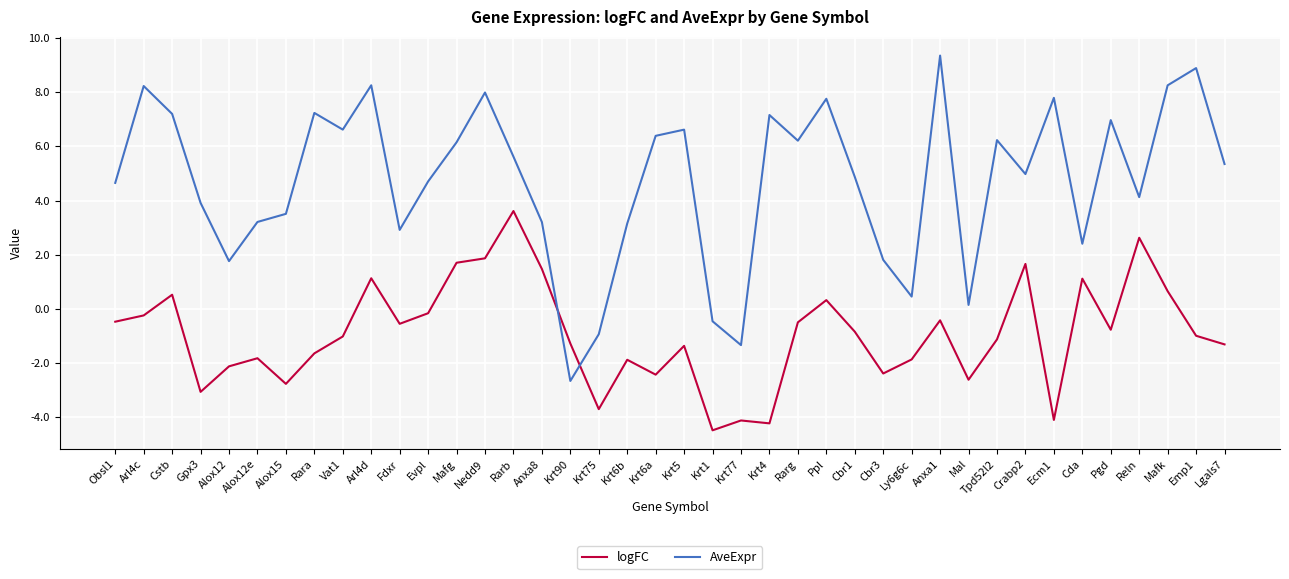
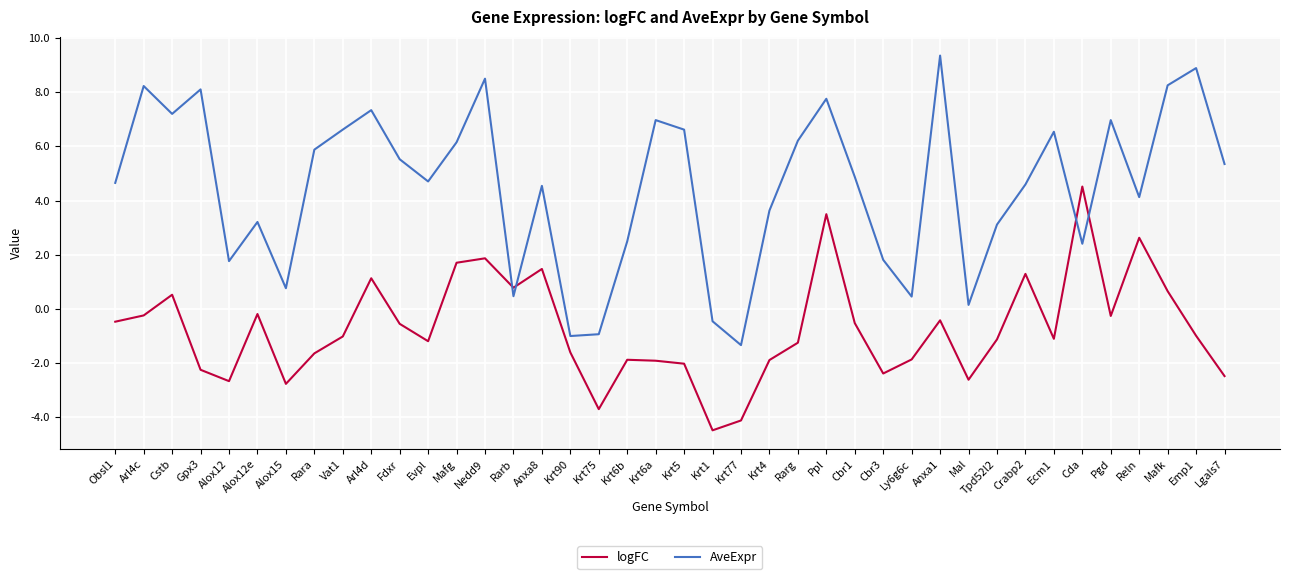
logFC, Gpx3: -3.1 -> -2.3
AveExpr, Gpx3: 3.9 -> 8.1
logFC, Alox12: -2.1 -> -2.7
logFC, Alox12e: -1.8 -> -0.2
AveExpr, Alox15: 3.5 -> 0.8
AveExpr, Rara: 7.2 -> 5.9
AveExpr, Arl4d: 8.3 -> 7.3
AveExpr, Fdxr: 2.9 -> 5.5
logFC, Evpl: -0.2 -> -1.2
AveExpr, Nedd9: 8.0 -> 8.5
logFC, Rarb: 3.6 -> 0.8
AveExpr, Rarb: 5.6 -> 0.5
AveExpr, Anxa8: 3.2 -> 4.5
logFC, Krt90: -1.3 -> -1.6
AveExpr, Krt90: -2.7 -> -1.0
AveExpr, Krt6b: 3.1 -> 2.5
logFC, Krt6a: -2.4 -> -1.9
AveExpr, Krt6a: 6.4 -> 7.0
logFC, Krt5: -1.4 -> -2.0
logFC, Krt4: -4.2 -> -1.9
AveExpr, Krt4: 7.2 -> 3.6
logFC, Rarg: -0.5 -> -1.3
logFC, Ppl: 0.3 -> 3.5
logFC, Cbr1: -0.8 -> -0.5
AveExpr, Tpd52l2: 6.2 -> 3.1
logFC, Crabp2: 1.7 -> 1.3
AveExpr, Crabp2: 5.0 -> 4.6
logFC, Ecm1: -4.1 -> -1.1
AveExpr, Ecm1: 7.8 -> 6.5
logFC, Cda: 1.1 -> 4.5
logFC, Pgd: -0.8 -> -0.3
logFC, Lgals7: -1.3 -> -2.5
